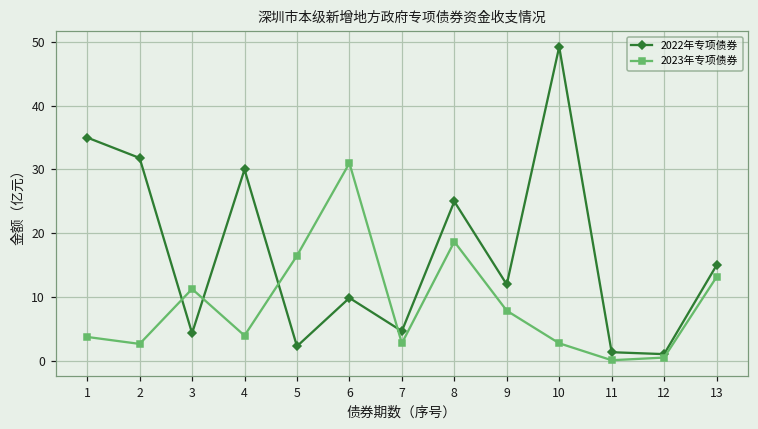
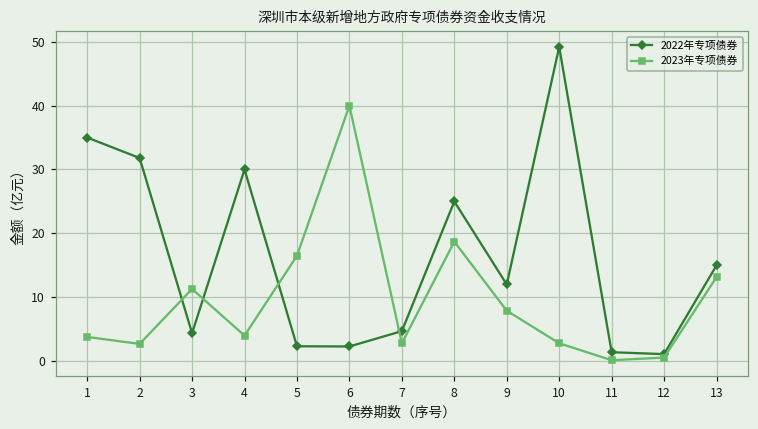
2022年专项债券, 6: 10 -> 2
2023年专项债券, 6: 31 -> 40
